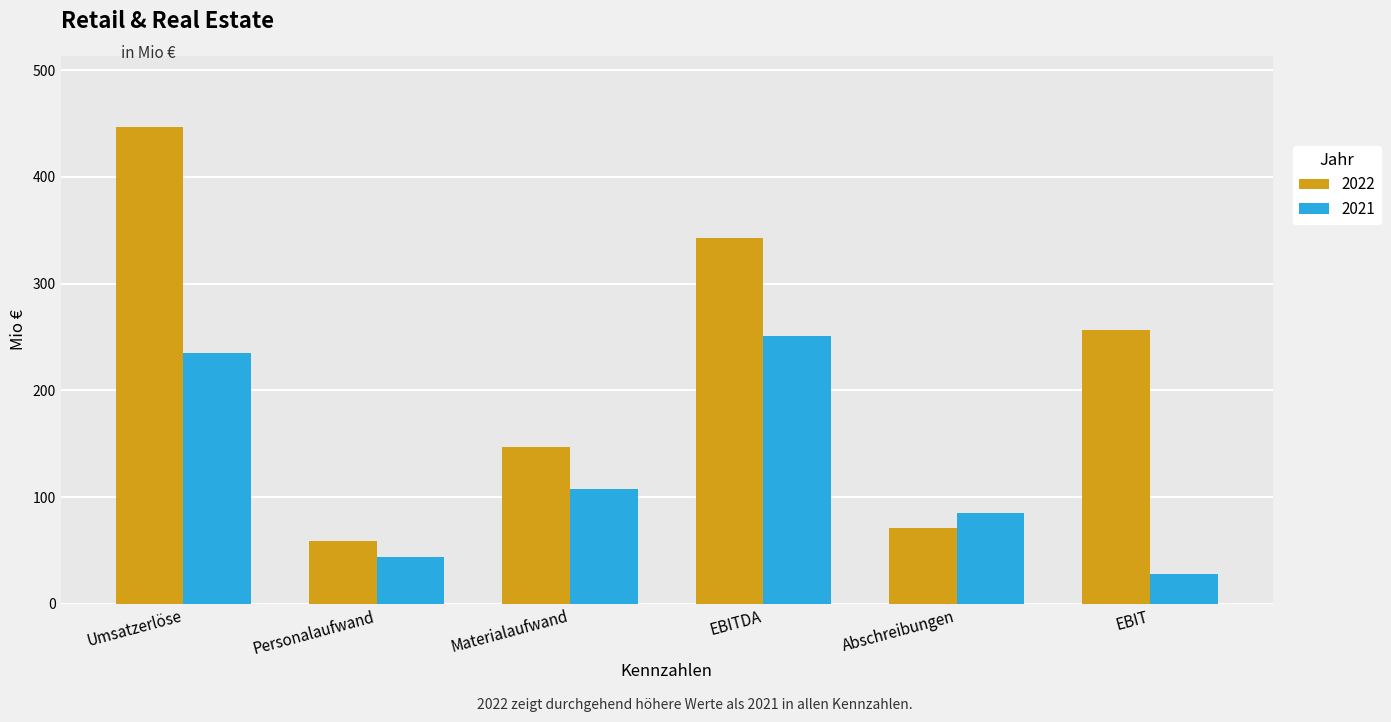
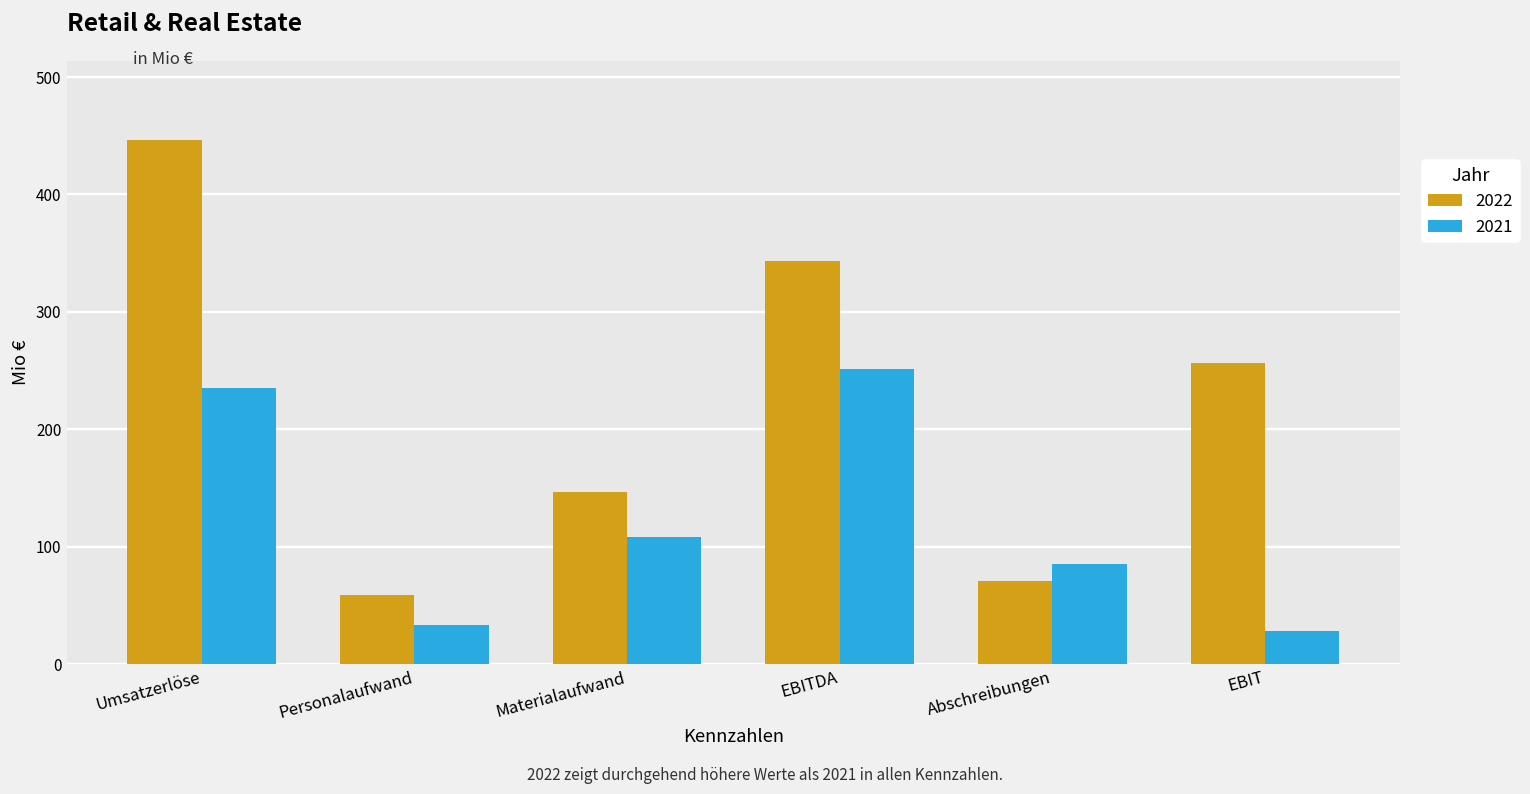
2021, Personalaufwand: 44 -> 33
